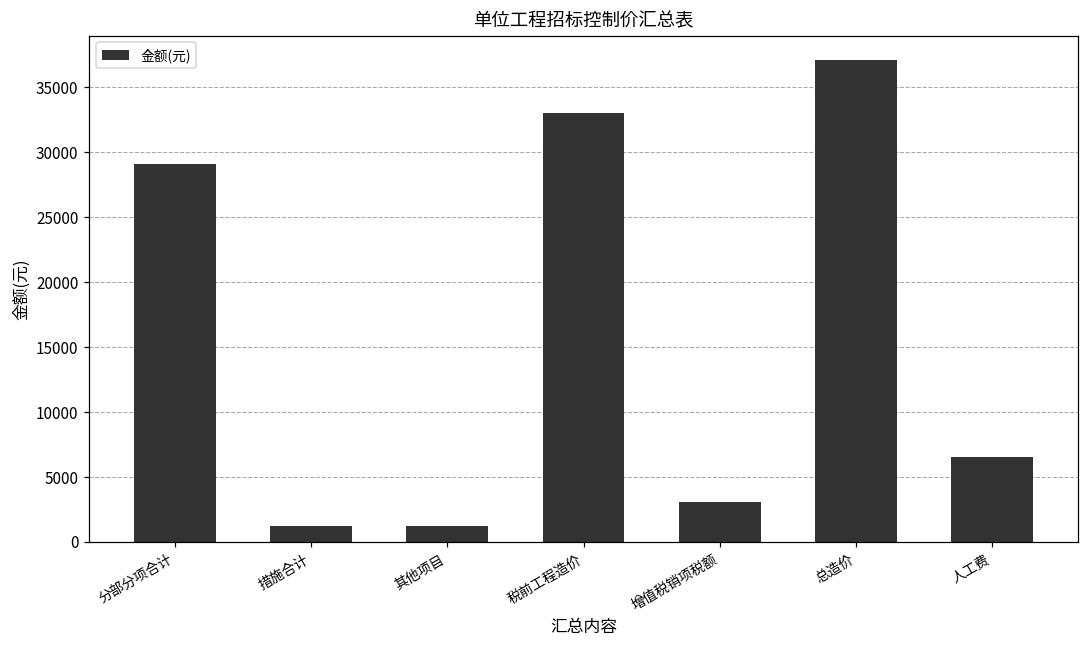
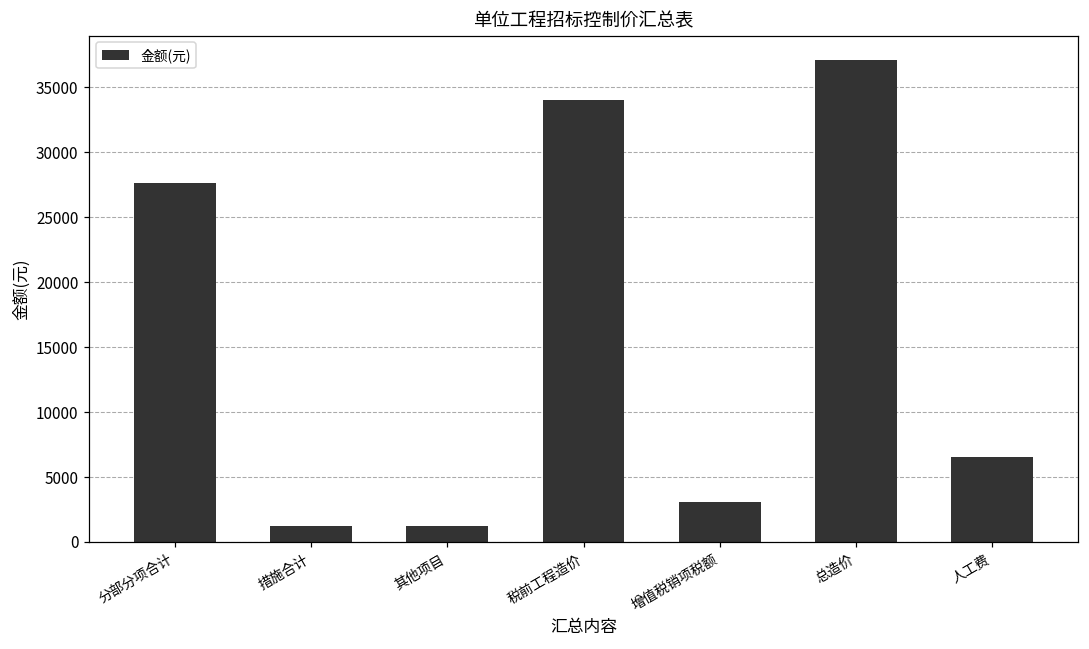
分部分项合计: 29100 -> 27600
税前工程造价: 33000 -> 34000
